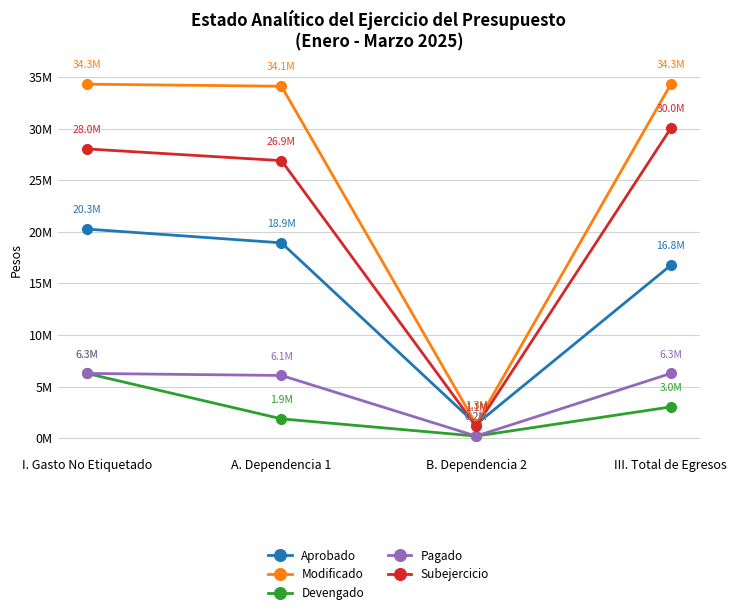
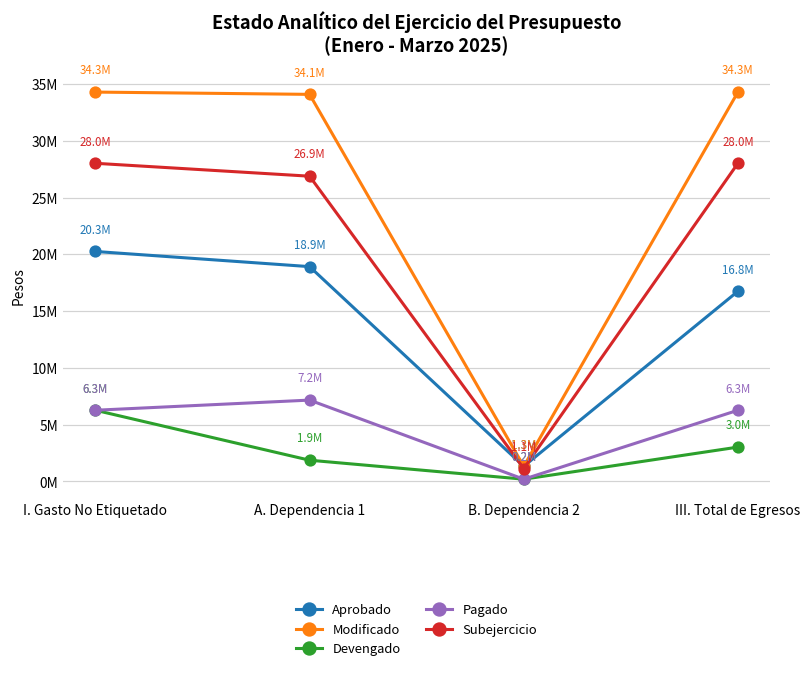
Pagado, A. Dependencia 1: 6.1M -> 7.2M
Subejercicio, III. Total de Egresos: 30.0M -> 28.0M
